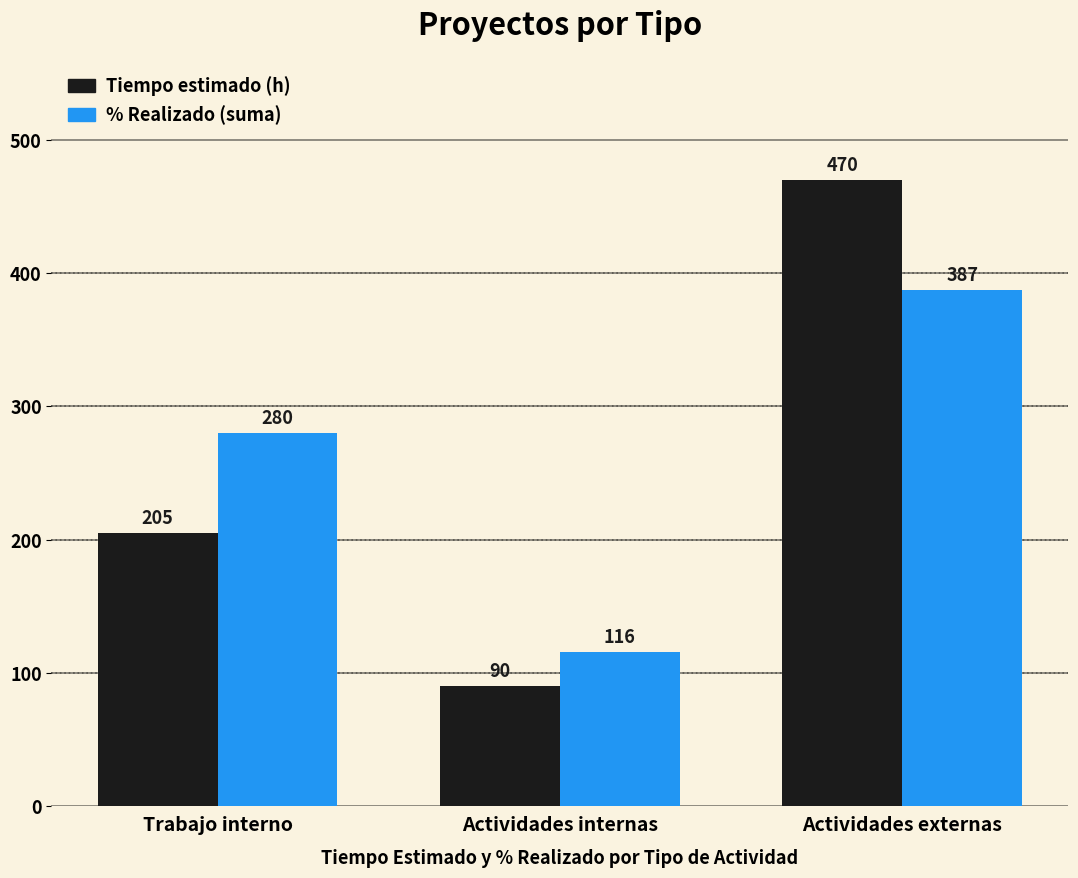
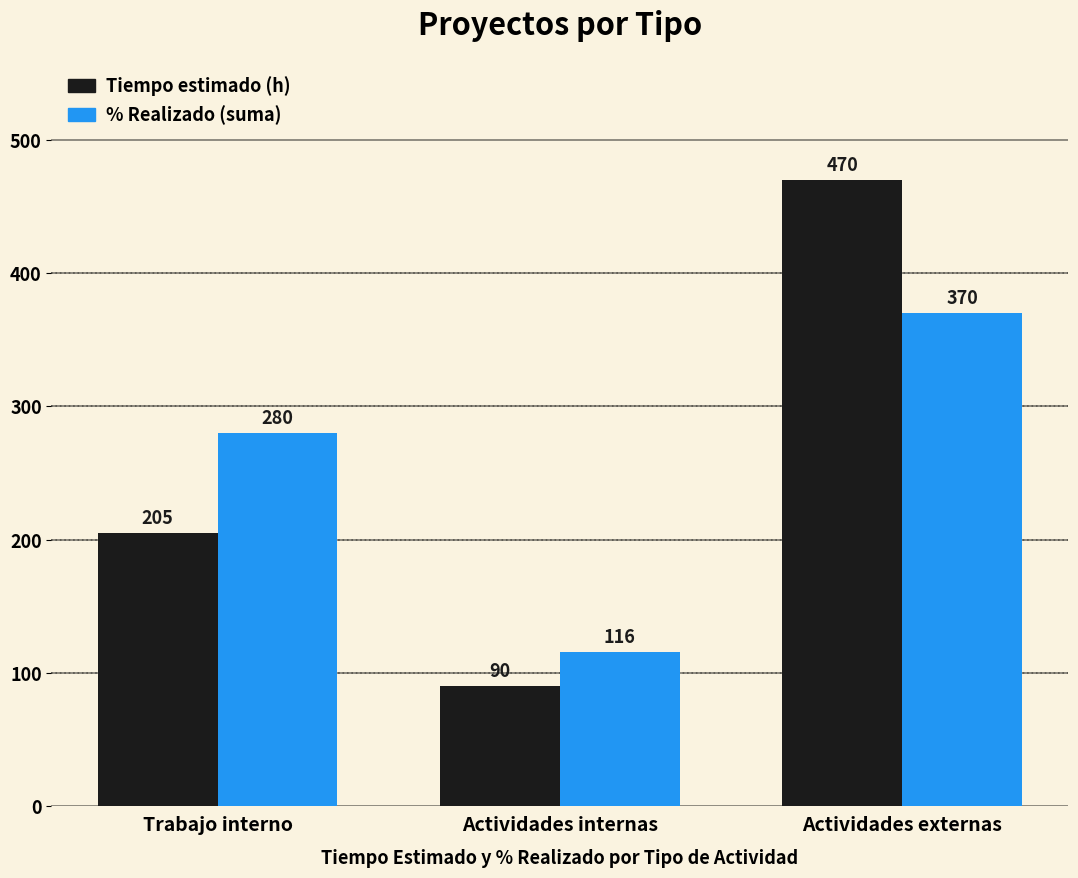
% Realizado (suma), Actividades externas: 387 -> 370
